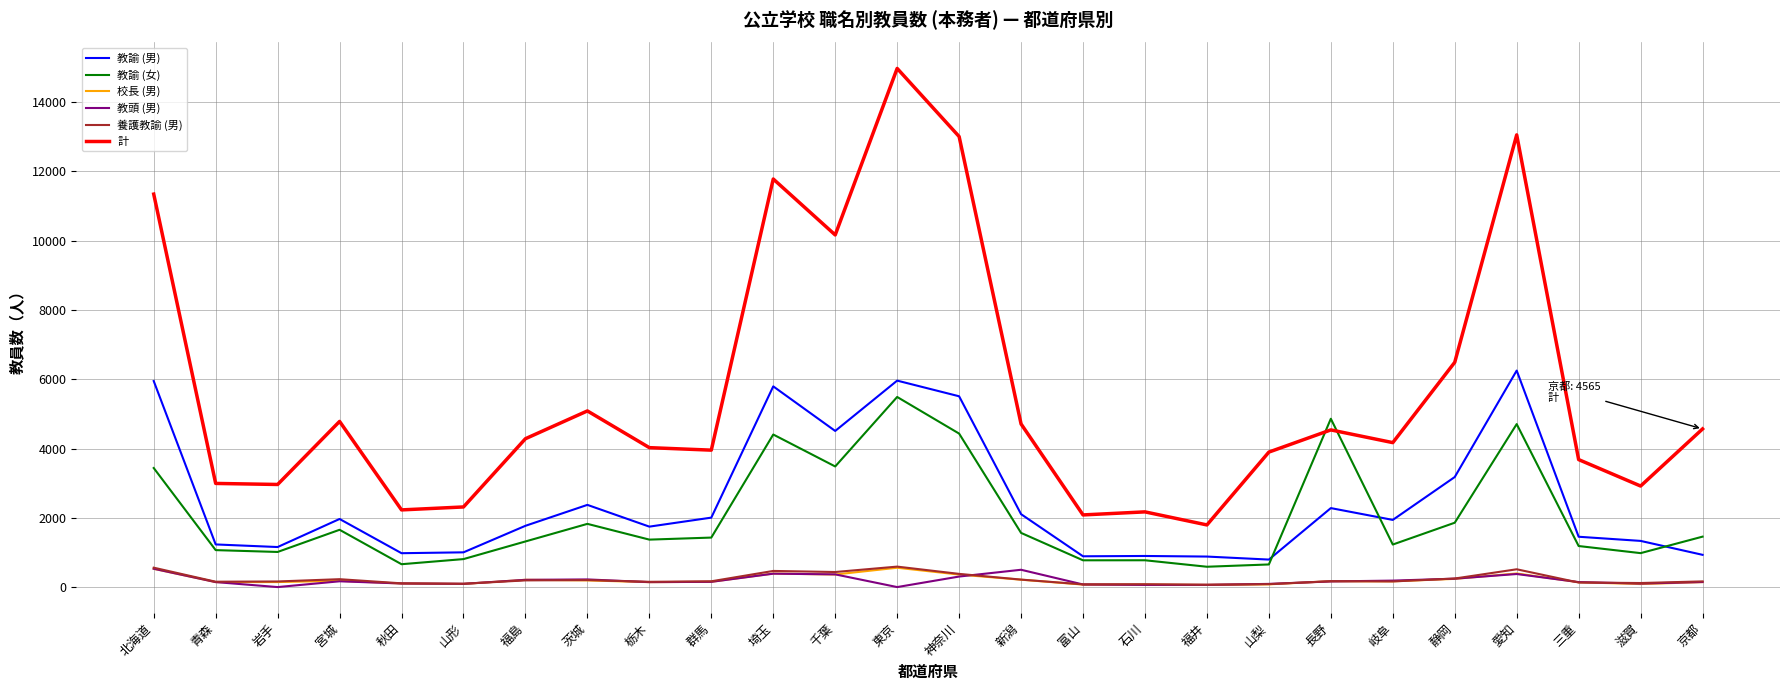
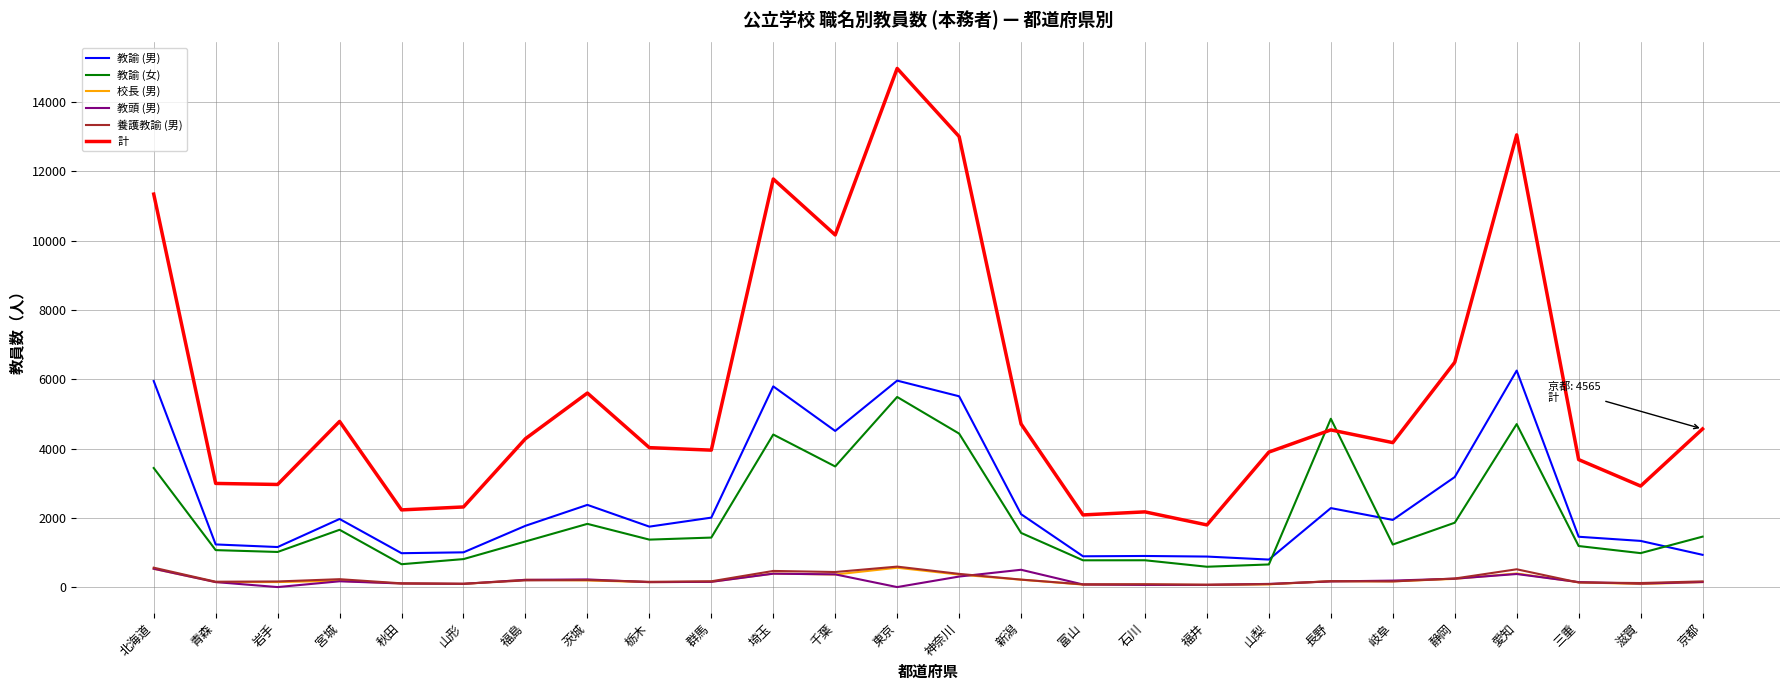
計, 茨城: 5100 -> 5600
